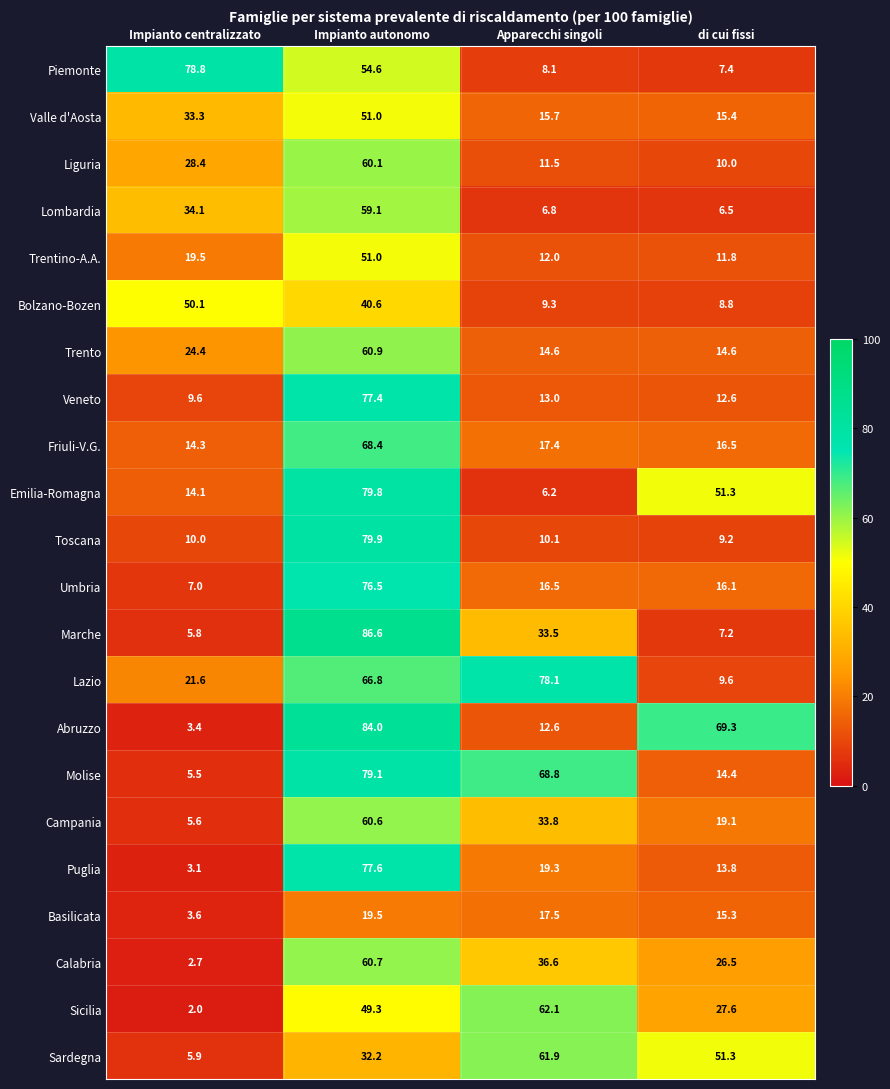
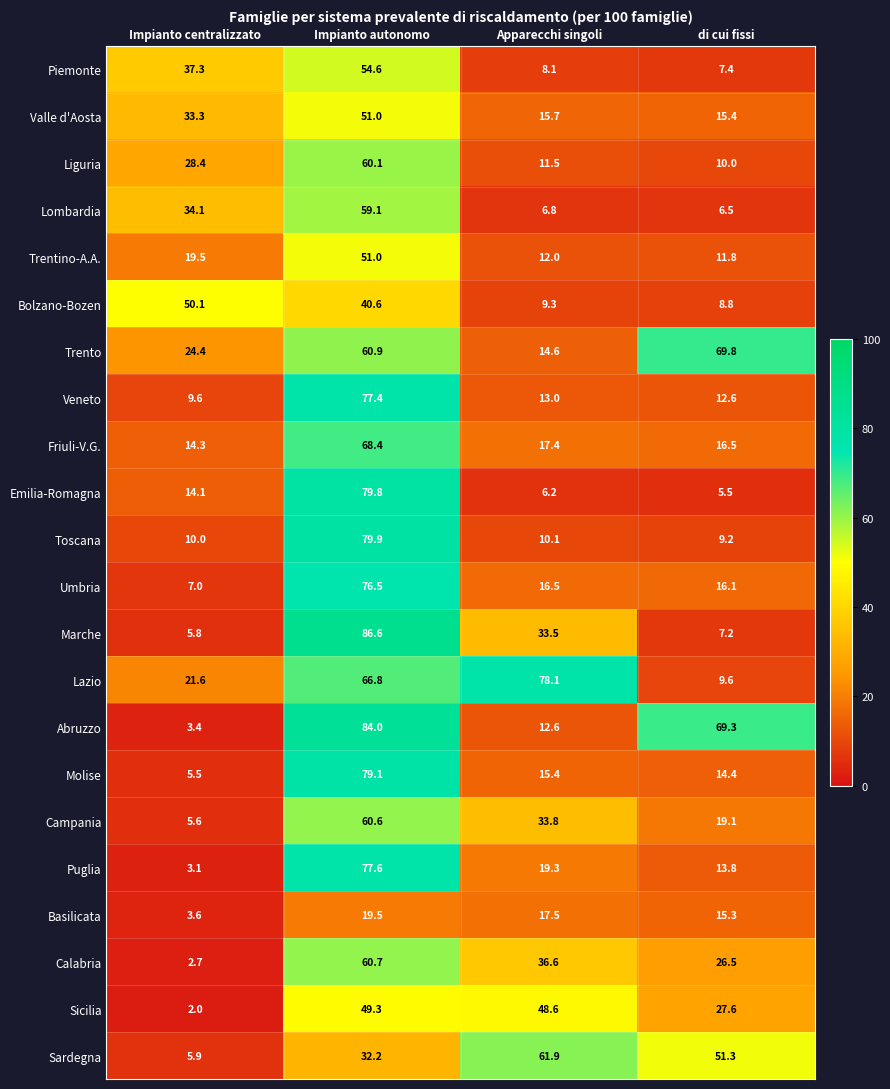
Piemonte, Impianto centralizzato: 78.8 -> 37.3
Trento, di cui fissi: 14.6 -> 69.8
Emilia-Romagna, di cui fissi: 51.3 -> 5.5
Molise, Apparecchi singoli: 68.8 -> 15.4
Sicilia, Apparecchi singoli: 62.1 -> 48.6
